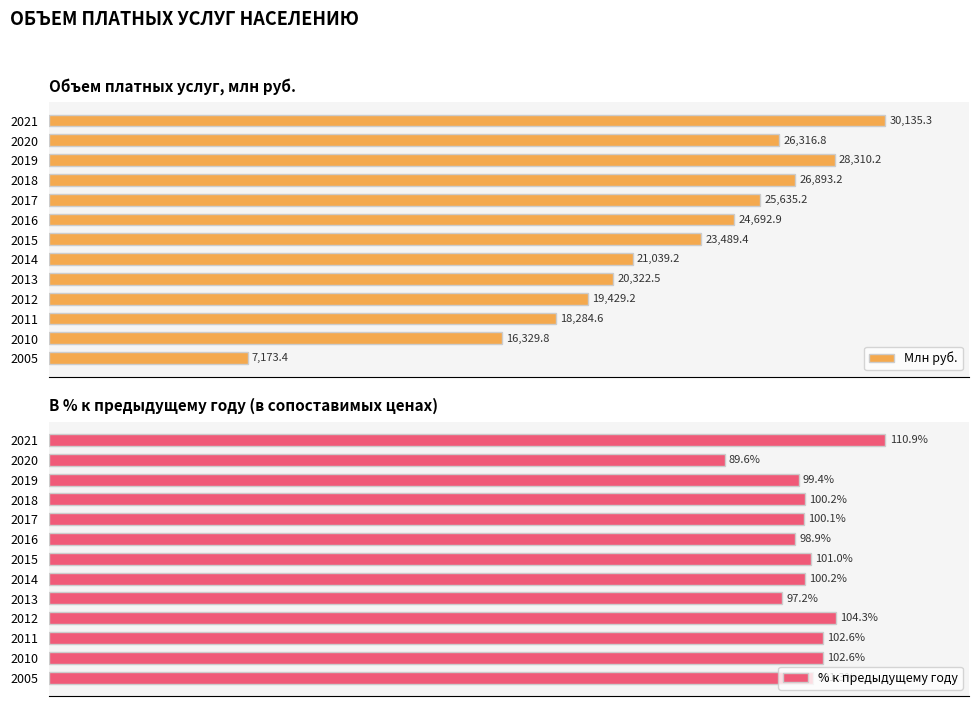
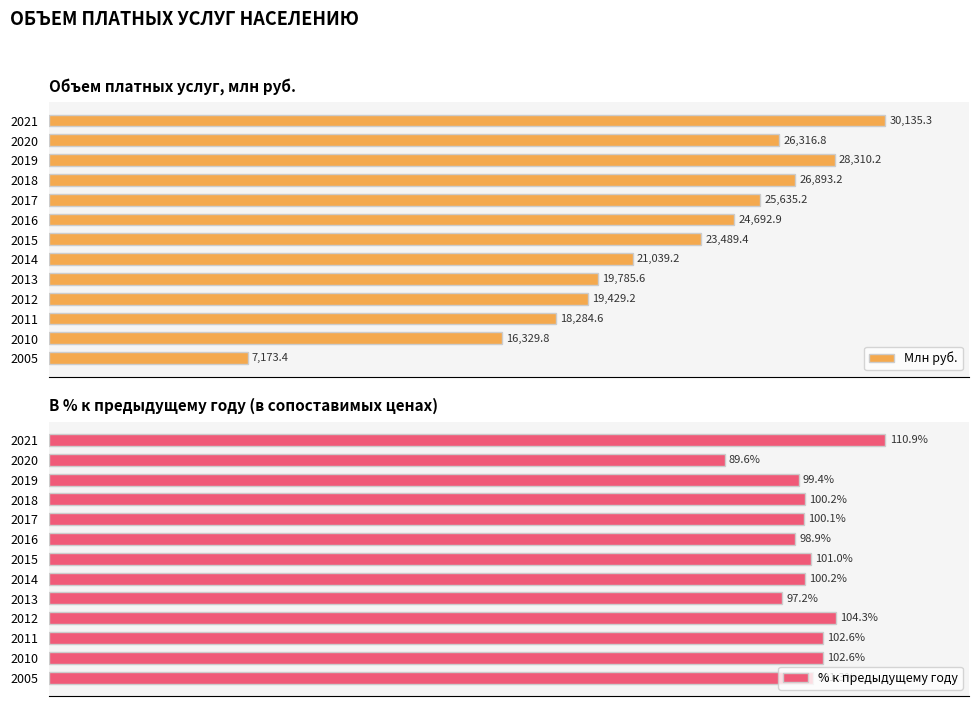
Объем платных услуг, млн руб., 2013: 20,322.5 -> 19,785.6
